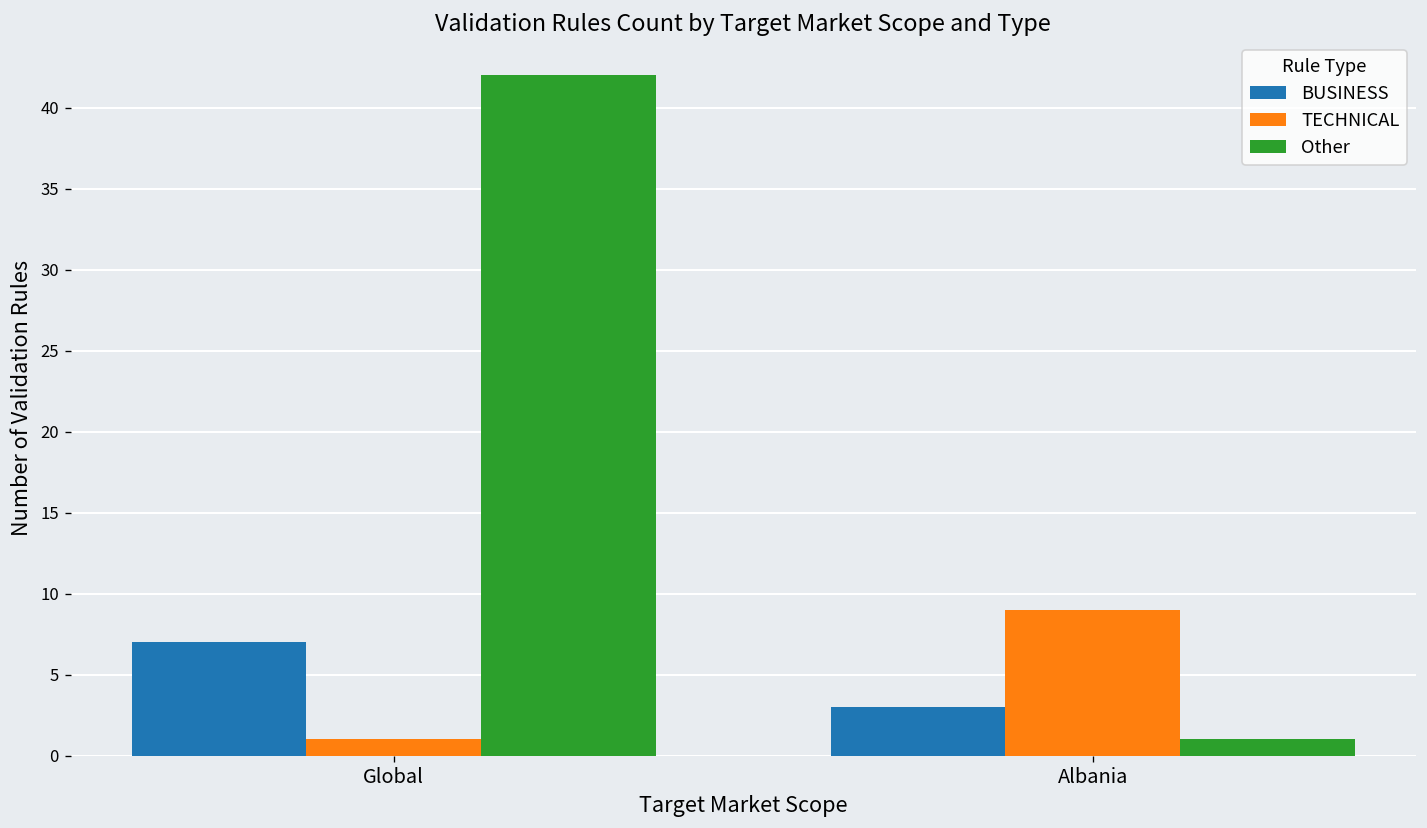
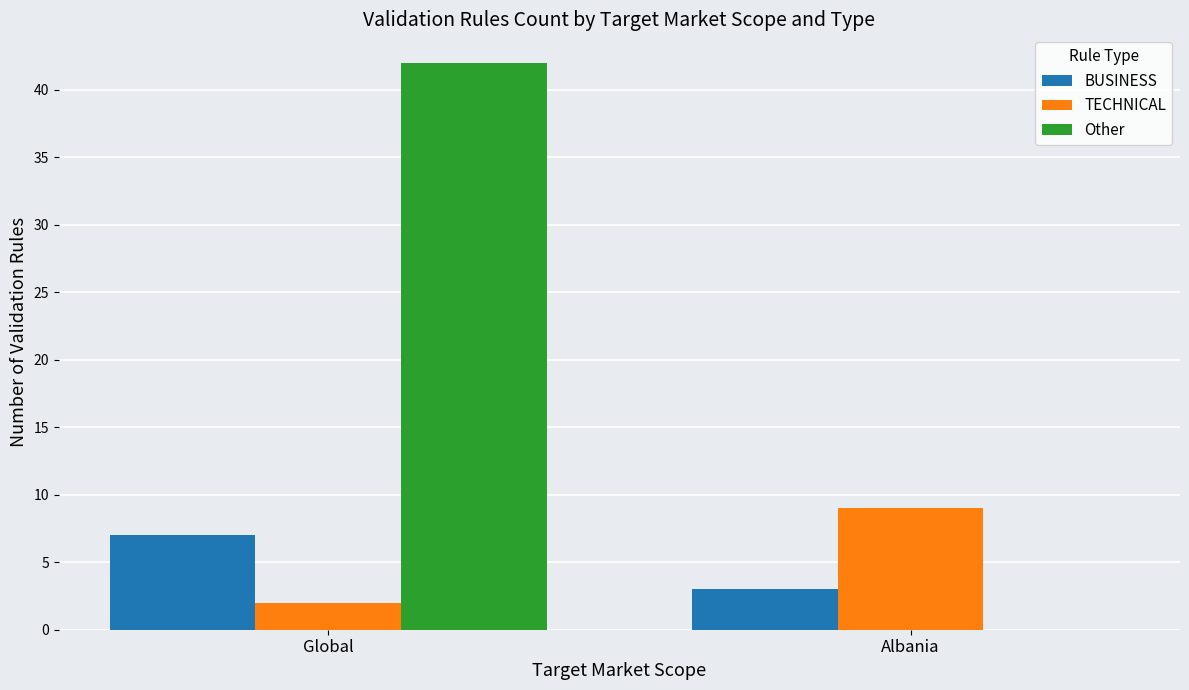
TECHNICAL, Global: 1 -> 2
Other, Albania: 1 -> 0
